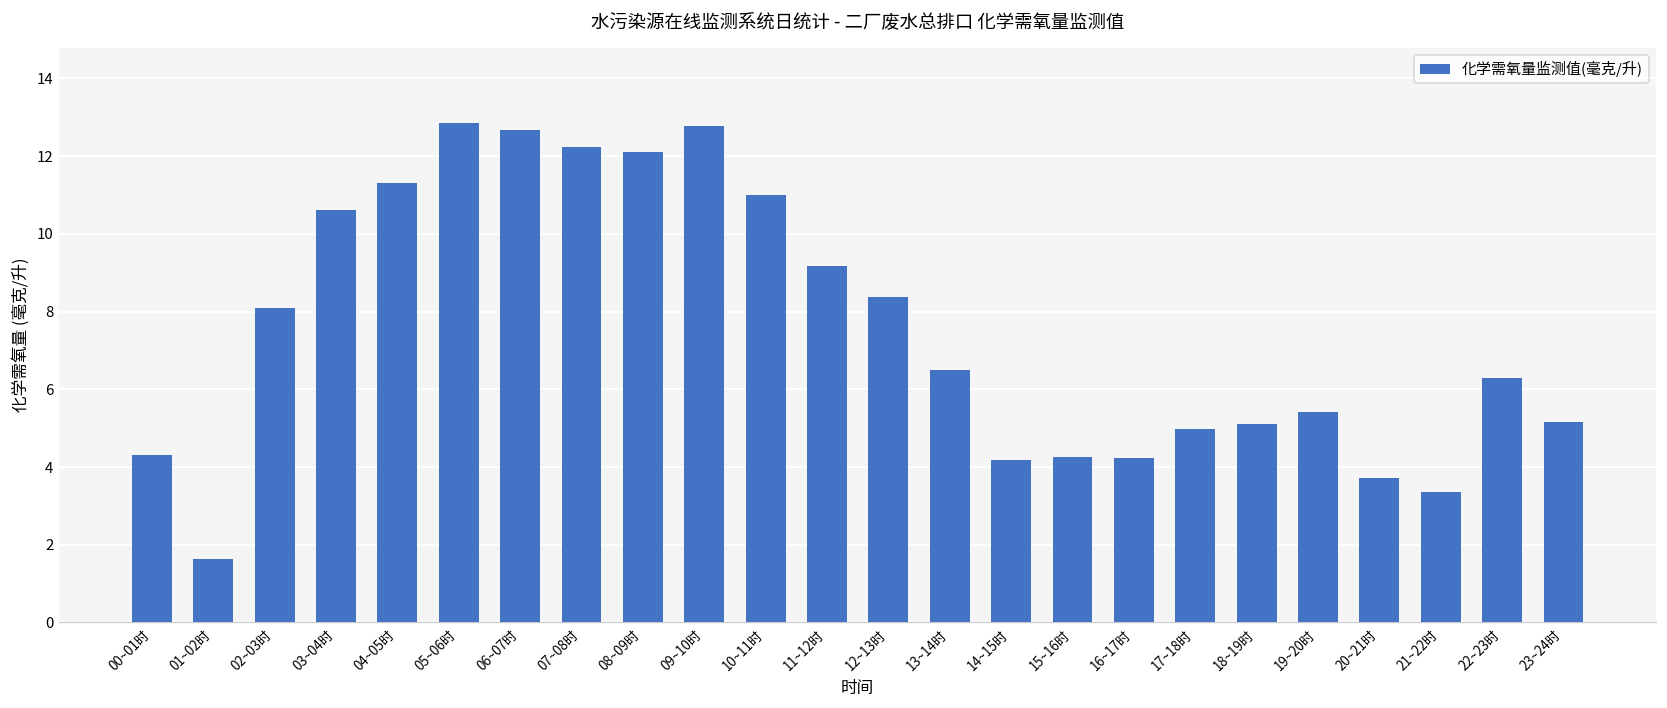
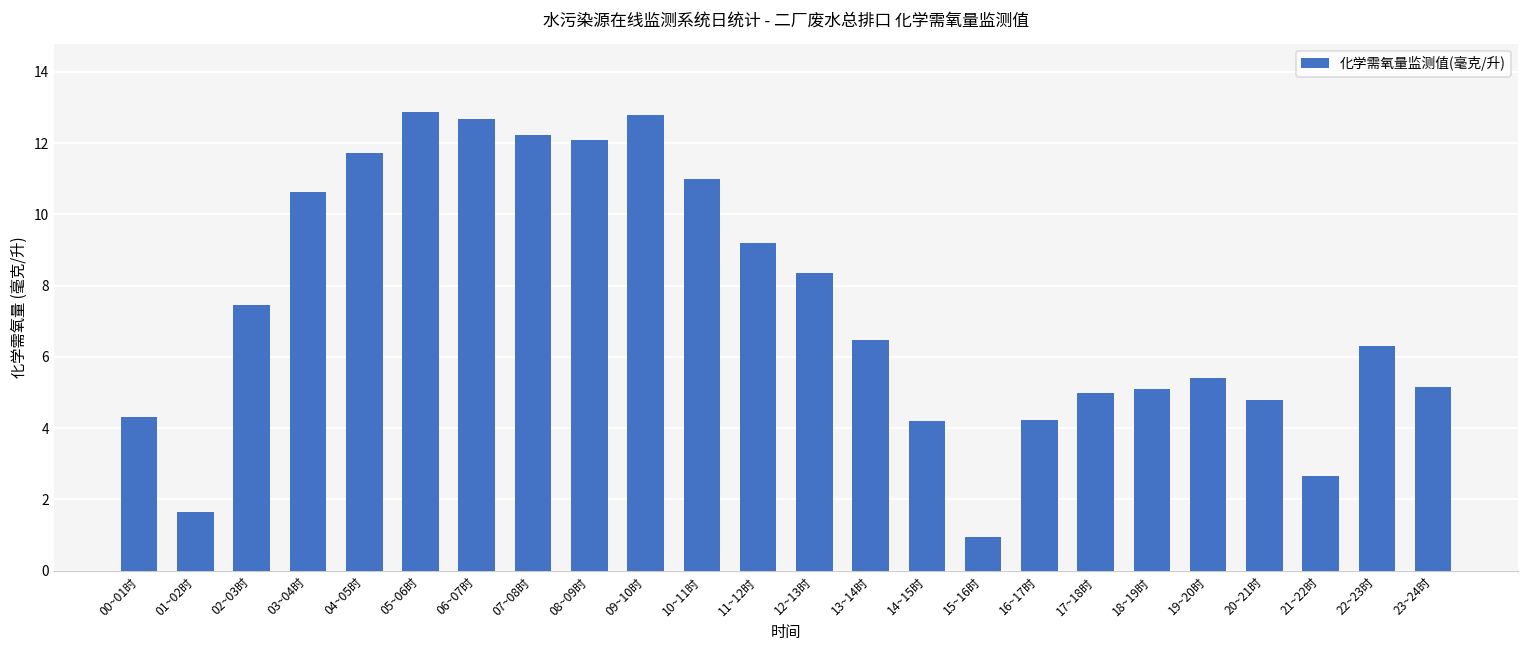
02~03时: 8.1 -> 7.4
04~05时: 11.3 -> 11.7
15~16时: 4.3 -> 0.9
20~21时: 3.7 -> 4.8
21~22时: 3.4 -> 2.7
